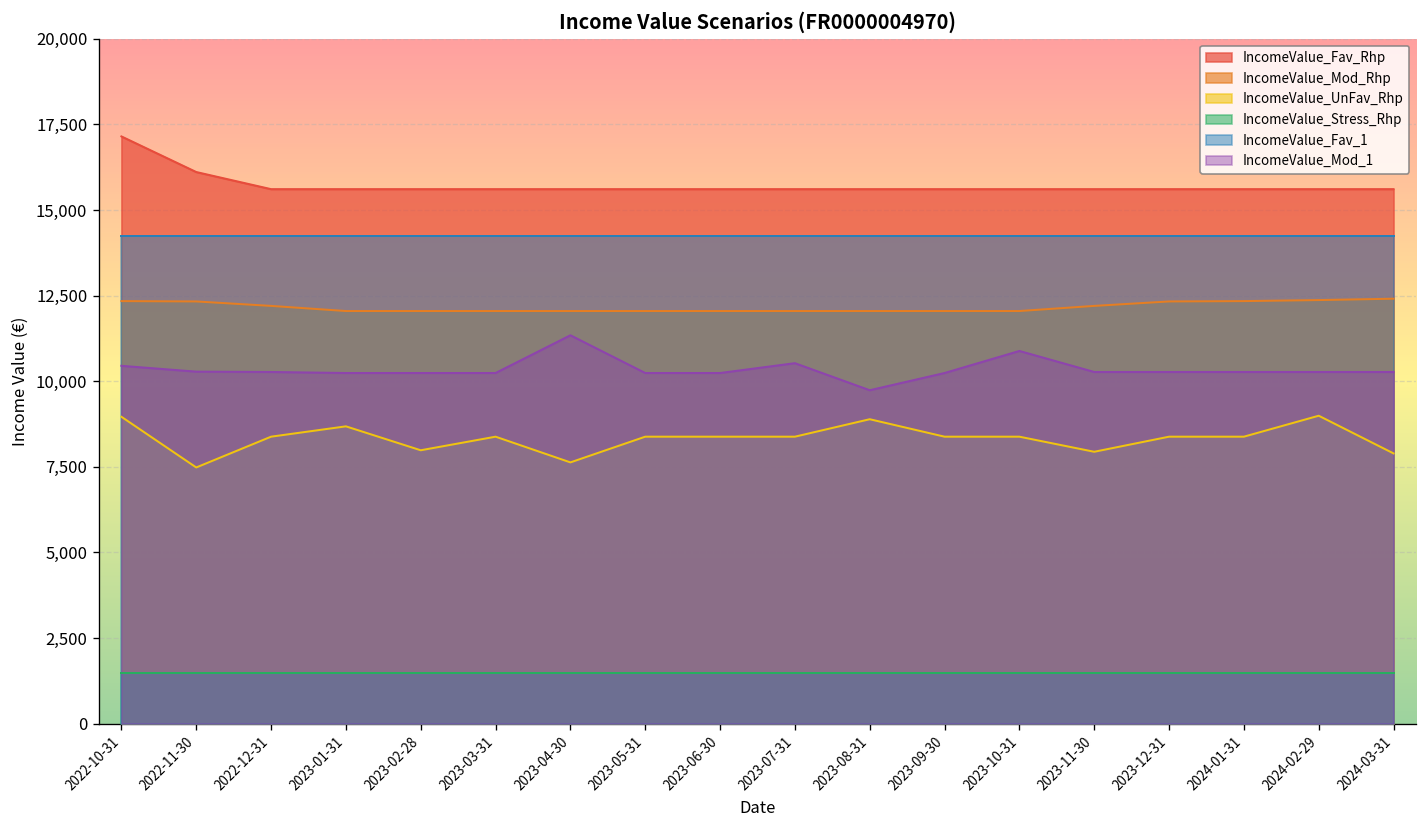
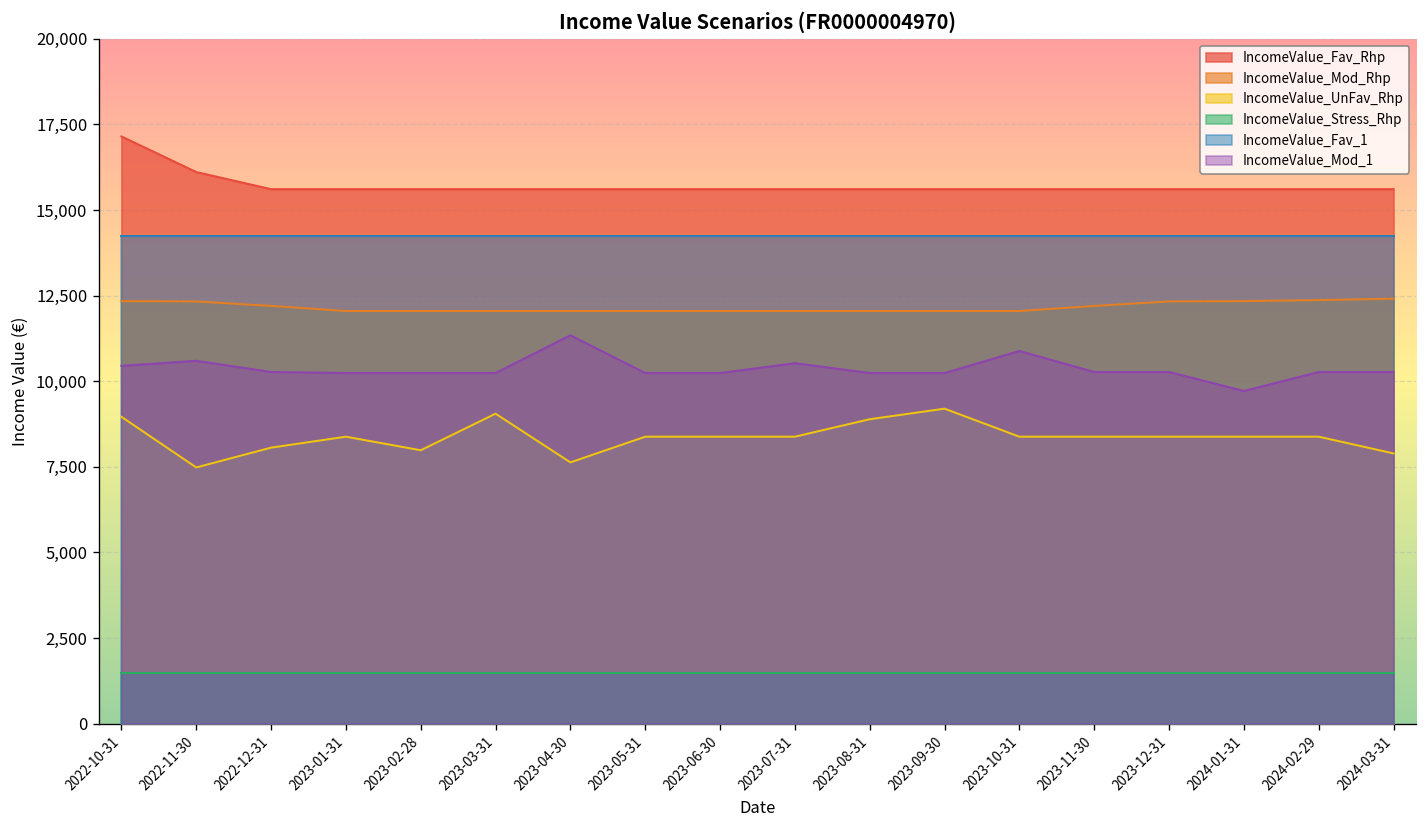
IncomeValue_Mod_1, 2022-11-30: 10,300 -> 10,600
IncomeValue_UnFav_Rhp, 2022-12-31: 8,400 -> 8,100
IncomeValue_UnFav_Rhp, 2023-01-31: 8,700 -> 8,400
IncomeValue_UnFav_Rhp, 2023-03-31: 8,400 -> 9,100
IncomeValue_Mod_1, 2023-08-31: 9,700 -> 10,200
IncomeValue_UnFav_Rhp, 2023-09-30: 8,400 -> 9,200
IncomeValue_UnFav_Rhp, 2023-11-30: 7,900 -> 8,400
IncomeValue_Mod_1, 2024-01-31: 10,300 -> 9,700
IncomeValue_UnFav_Rhp, 2024-02-29: 9,000 -> 8,400
